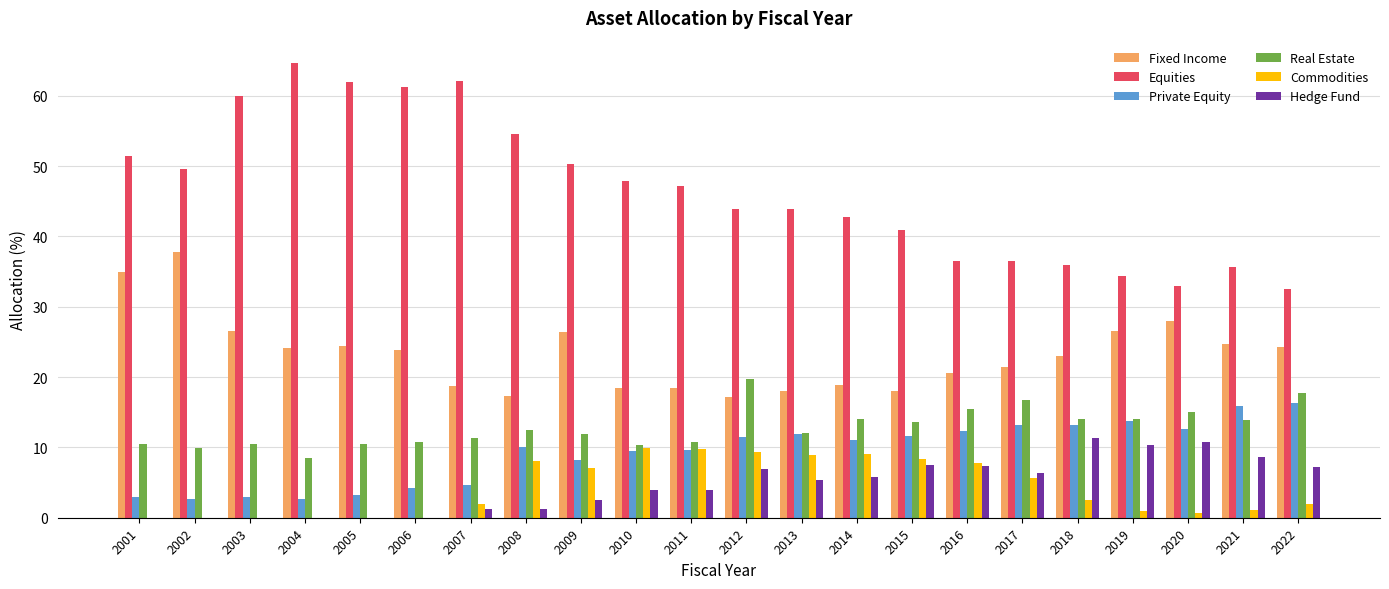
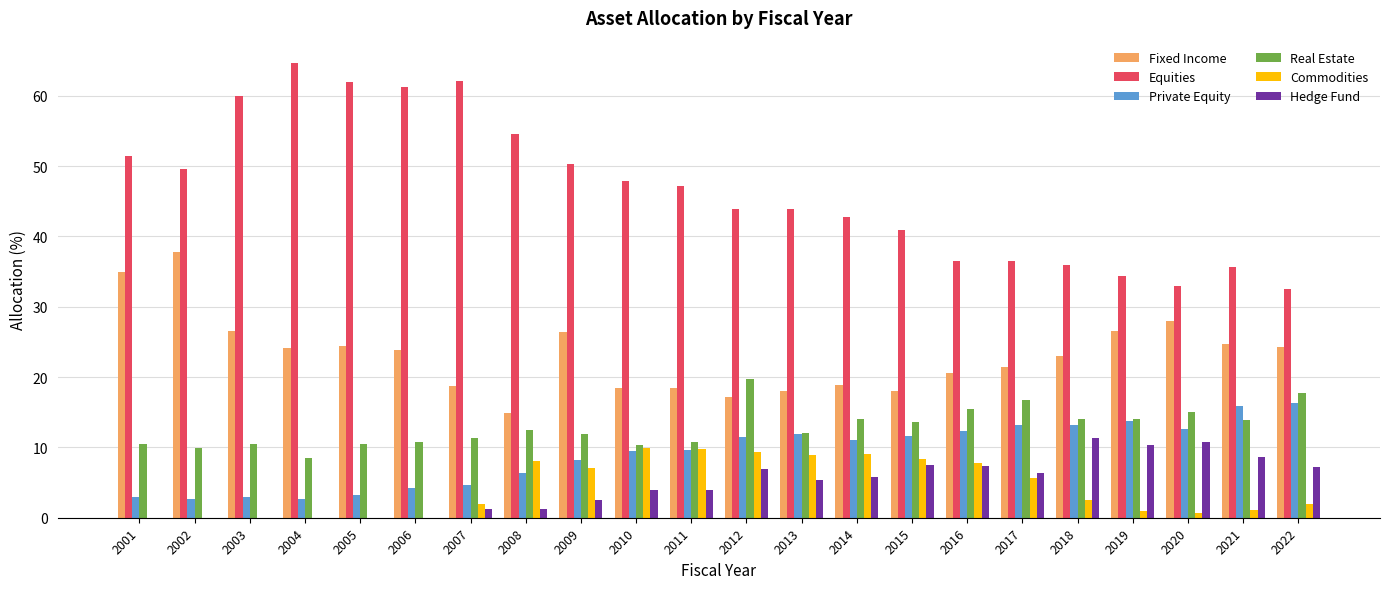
Fixed Income, 2008: 17 -> 15
Private Equity, 2008: 10 -> 6
